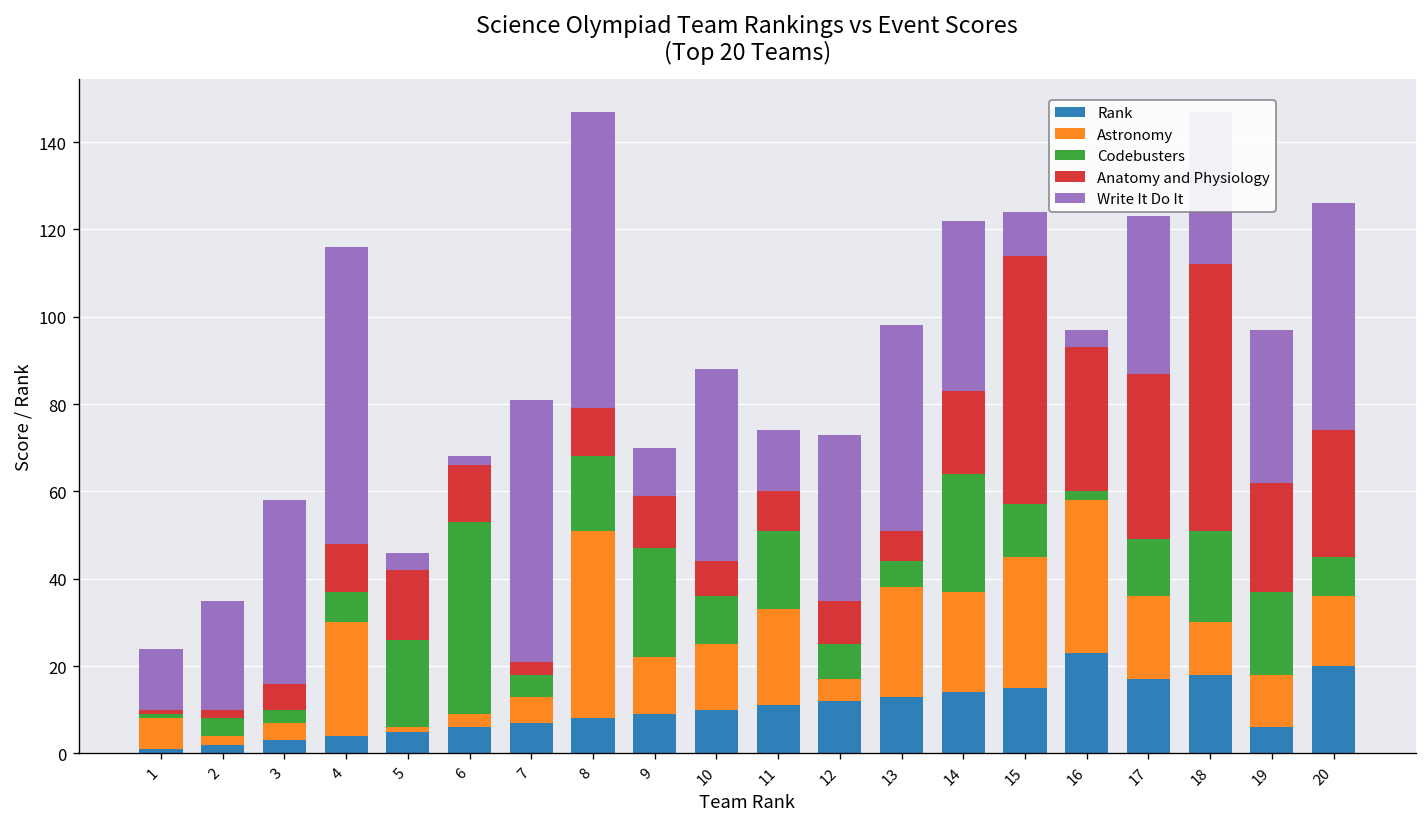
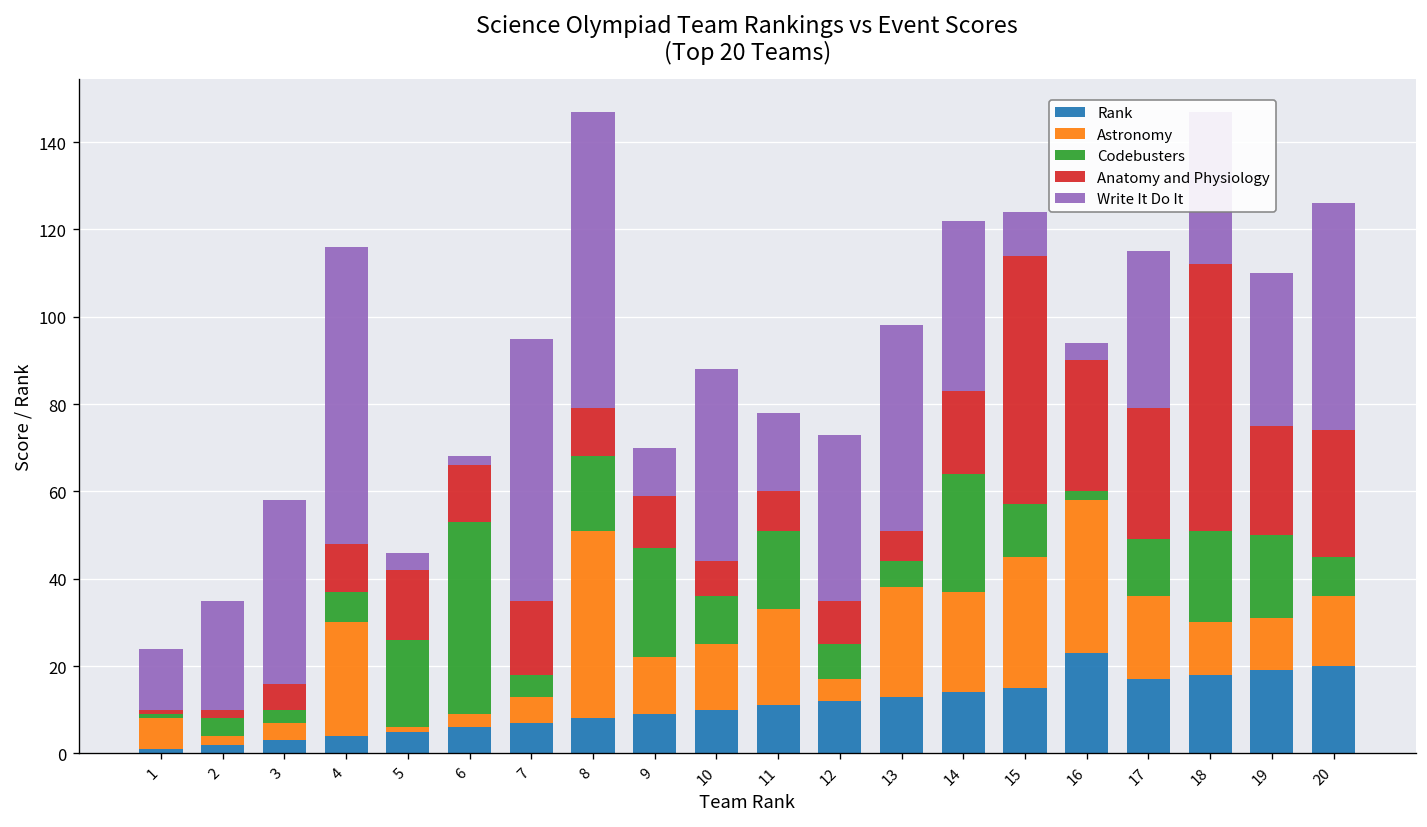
Anatomy and Physiology, 7: 3 -> 17
Write It Do It, 11: 14 -> 18
Anatomy and Physiology, 16: 33 -> 30
Anatomy and Physiology, 17: 38 -> 30
Rank, 19: 6 -> 19
